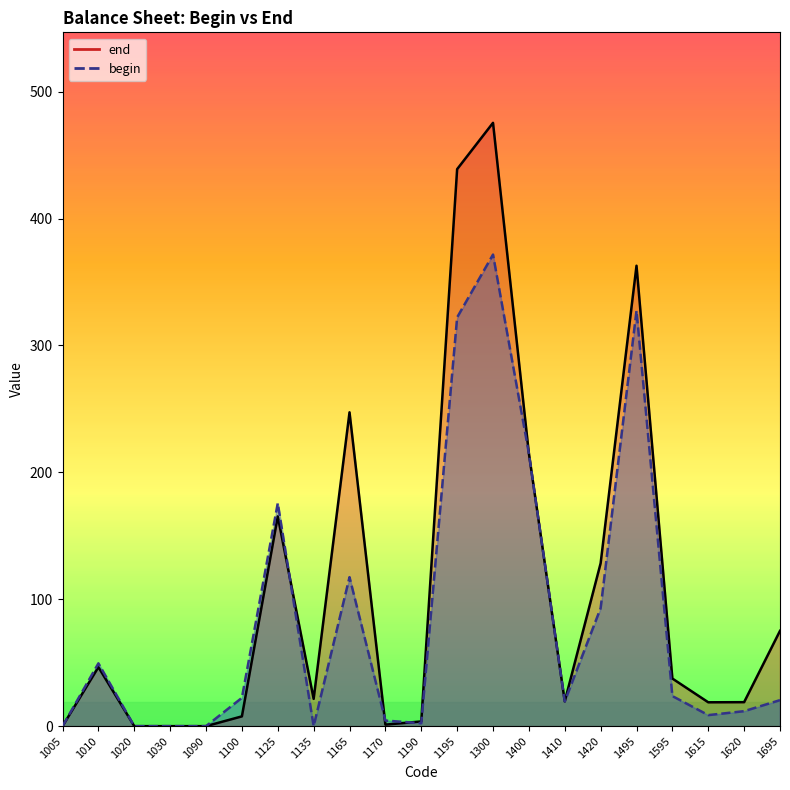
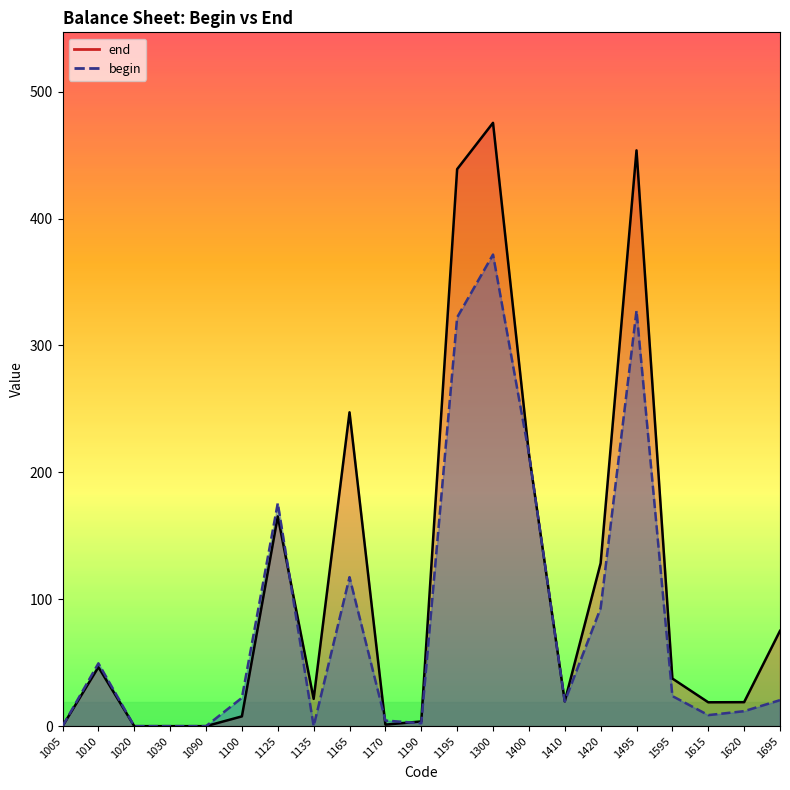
end, 1495: 363 -> 454
